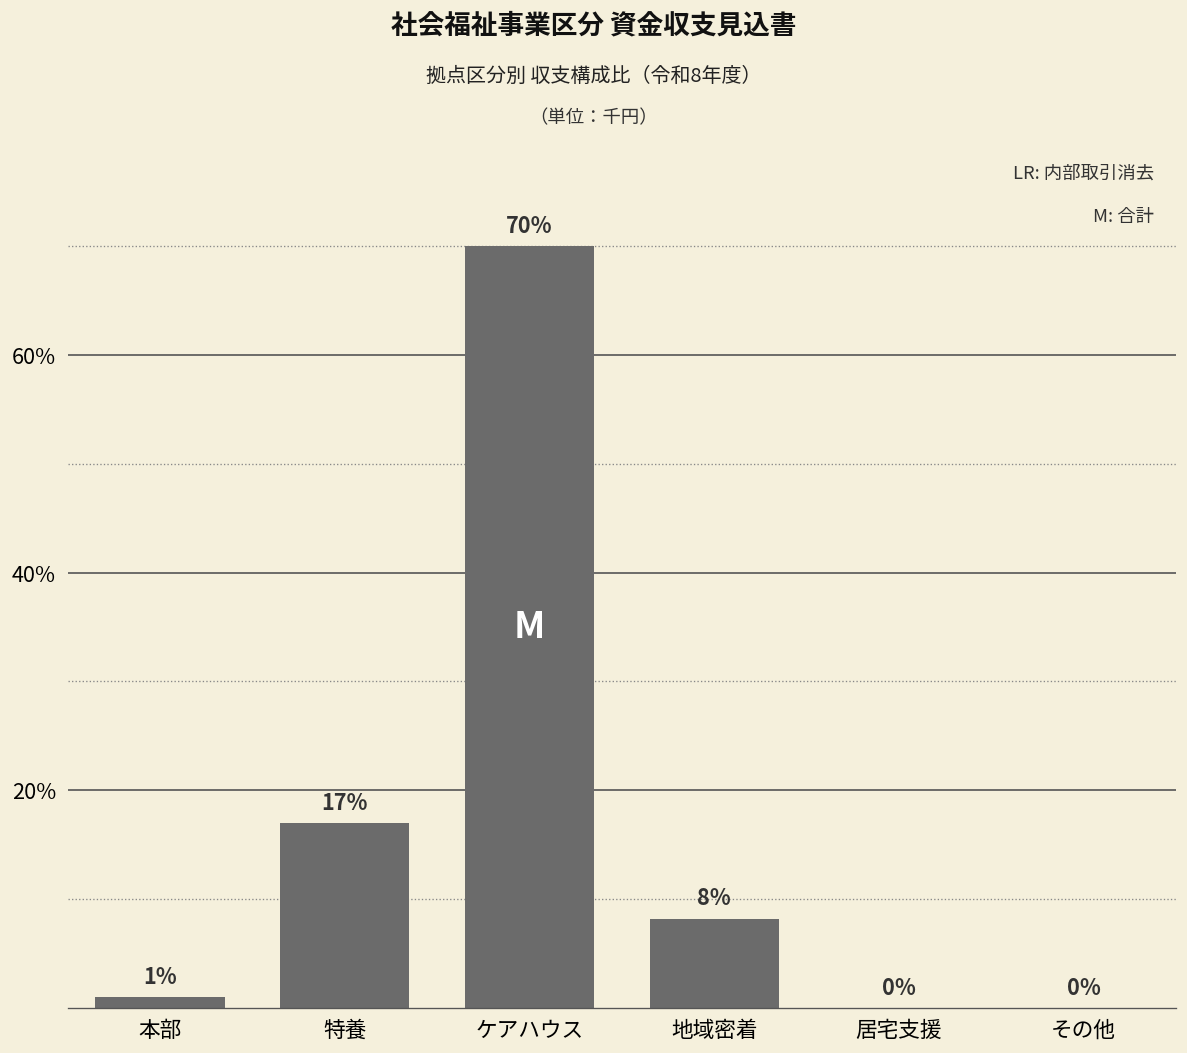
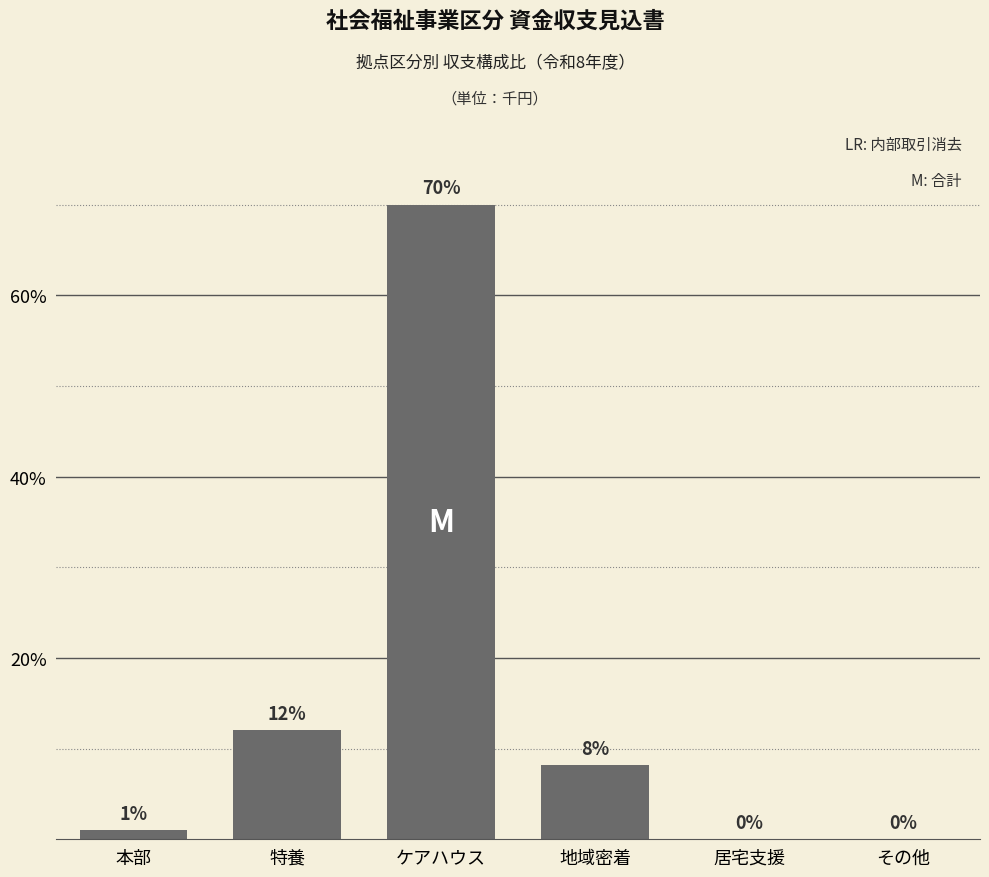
特養: 17% -> 12%
